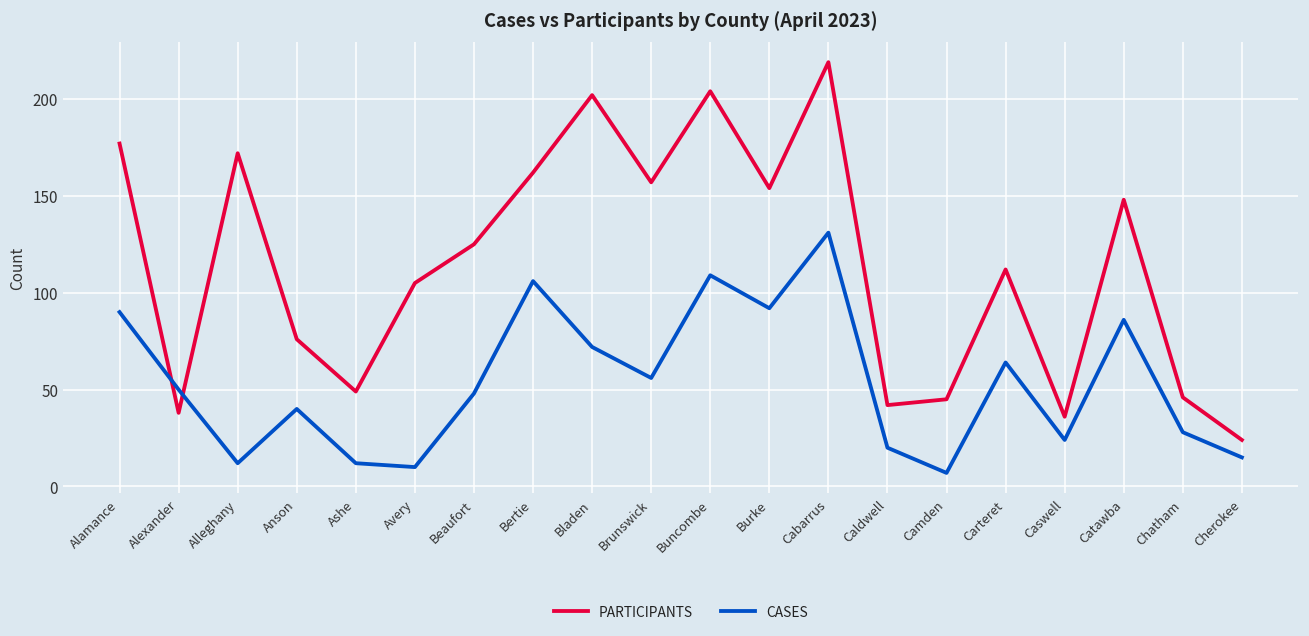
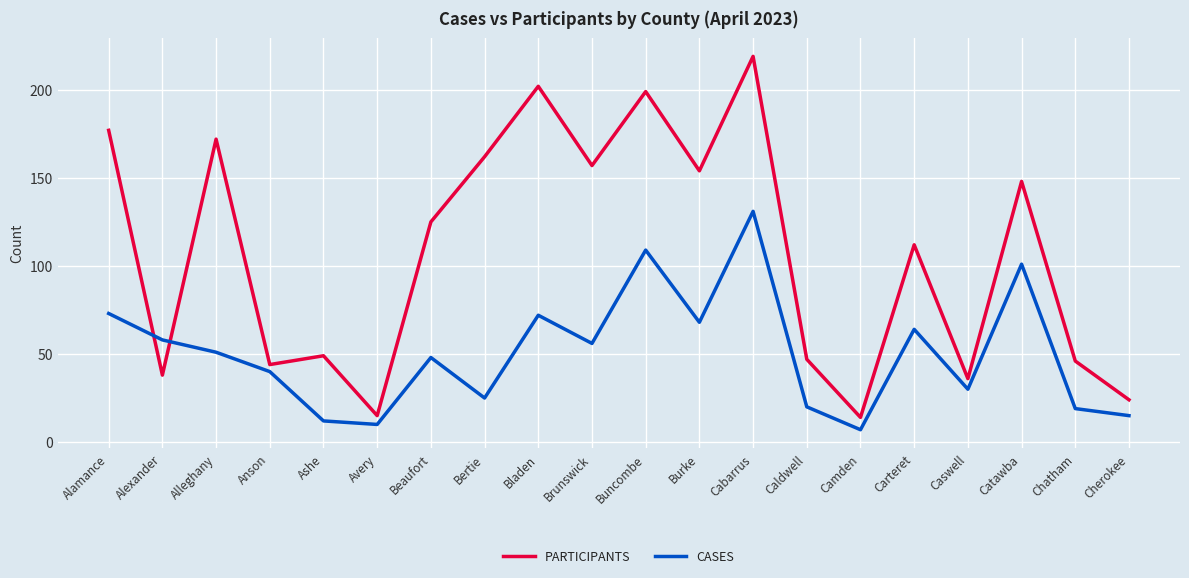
CASES, Alamance: 90 -> 73
CASES, Alexander: 50 -> 58
CASES, Alleghany: 12 -> 51
PARTICIPANTS, Anson: 76 -> 44
PARTICIPANTS, Avery: 105 -> 15
CASES, Bertie: 106 -> 25
PARTICIPANTS, Buncombe: 204 -> 199
CASES, Burke: 92 -> 68
PARTICIPANTS, Caldwell: 42 -> 47
PARTICIPANTS, Camden: 45 -> 14
CASES, Caswell: 24 -> 30
CASES, Catawba: 86 -> 101
CASES, Chatham: 28 -> 19
